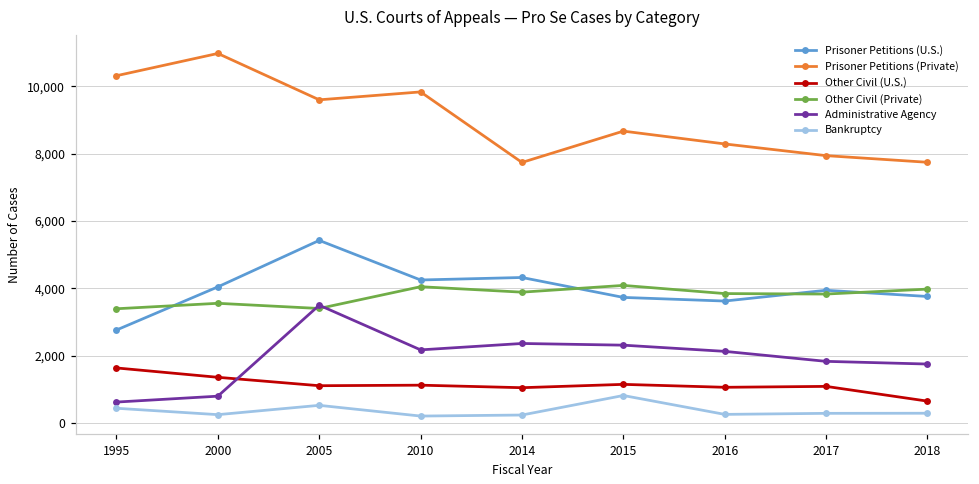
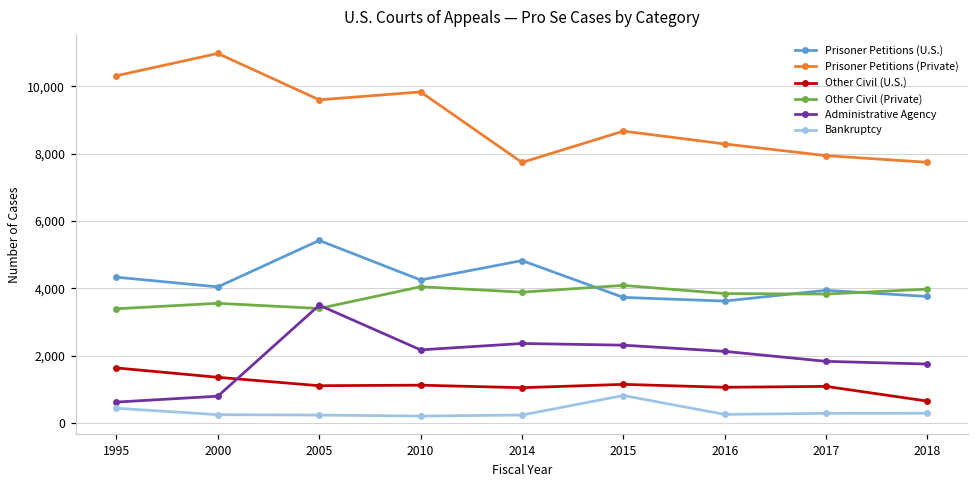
Prisoner Petitions (U.S.), 1995: 2,800 -> 4,300
Bankruptcy, 2005: 500 -> 200
Prisoner Petitions (U.S.), 2014: 4,300 -> 4,800
